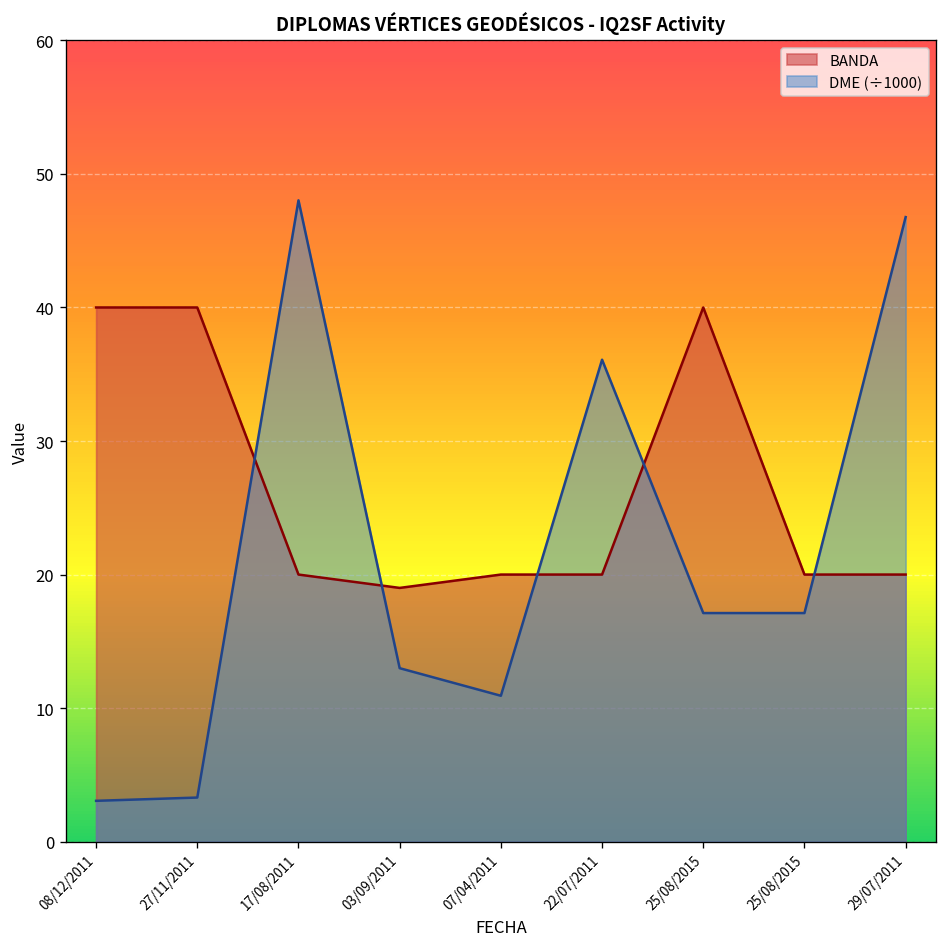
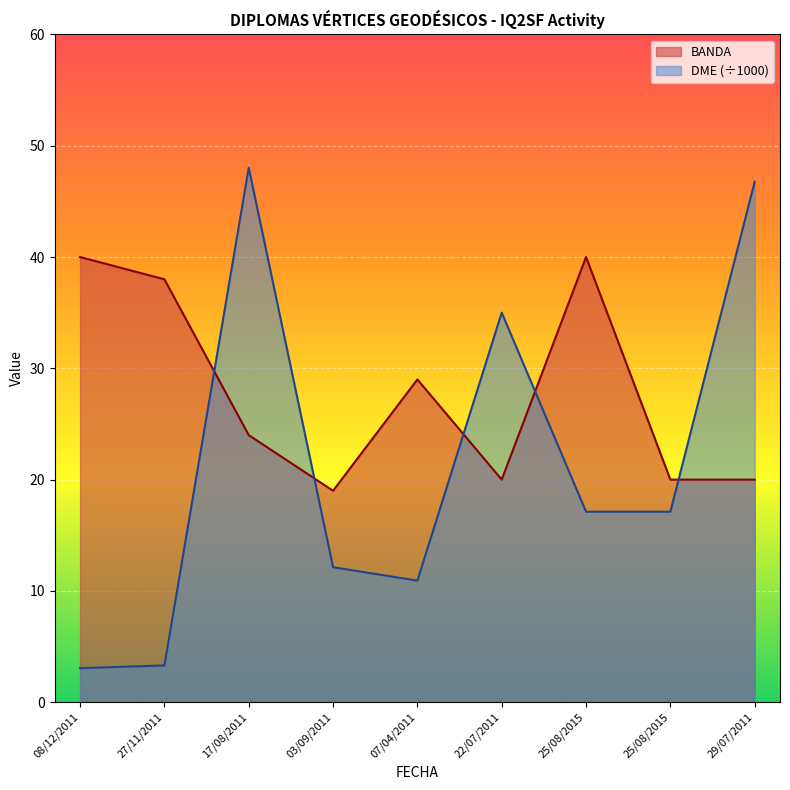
BANDA, 27/11/2011: 40 -> 38
BANDA, 17/08/2011: 20 -> 24
DME (÷1000), 03/09/2011: 13.0 -> 12.1
BANDA, 07/04/2011: 20 -> 29
DME (÷1000), 22/07/2011: 36.1 -> 35.0
